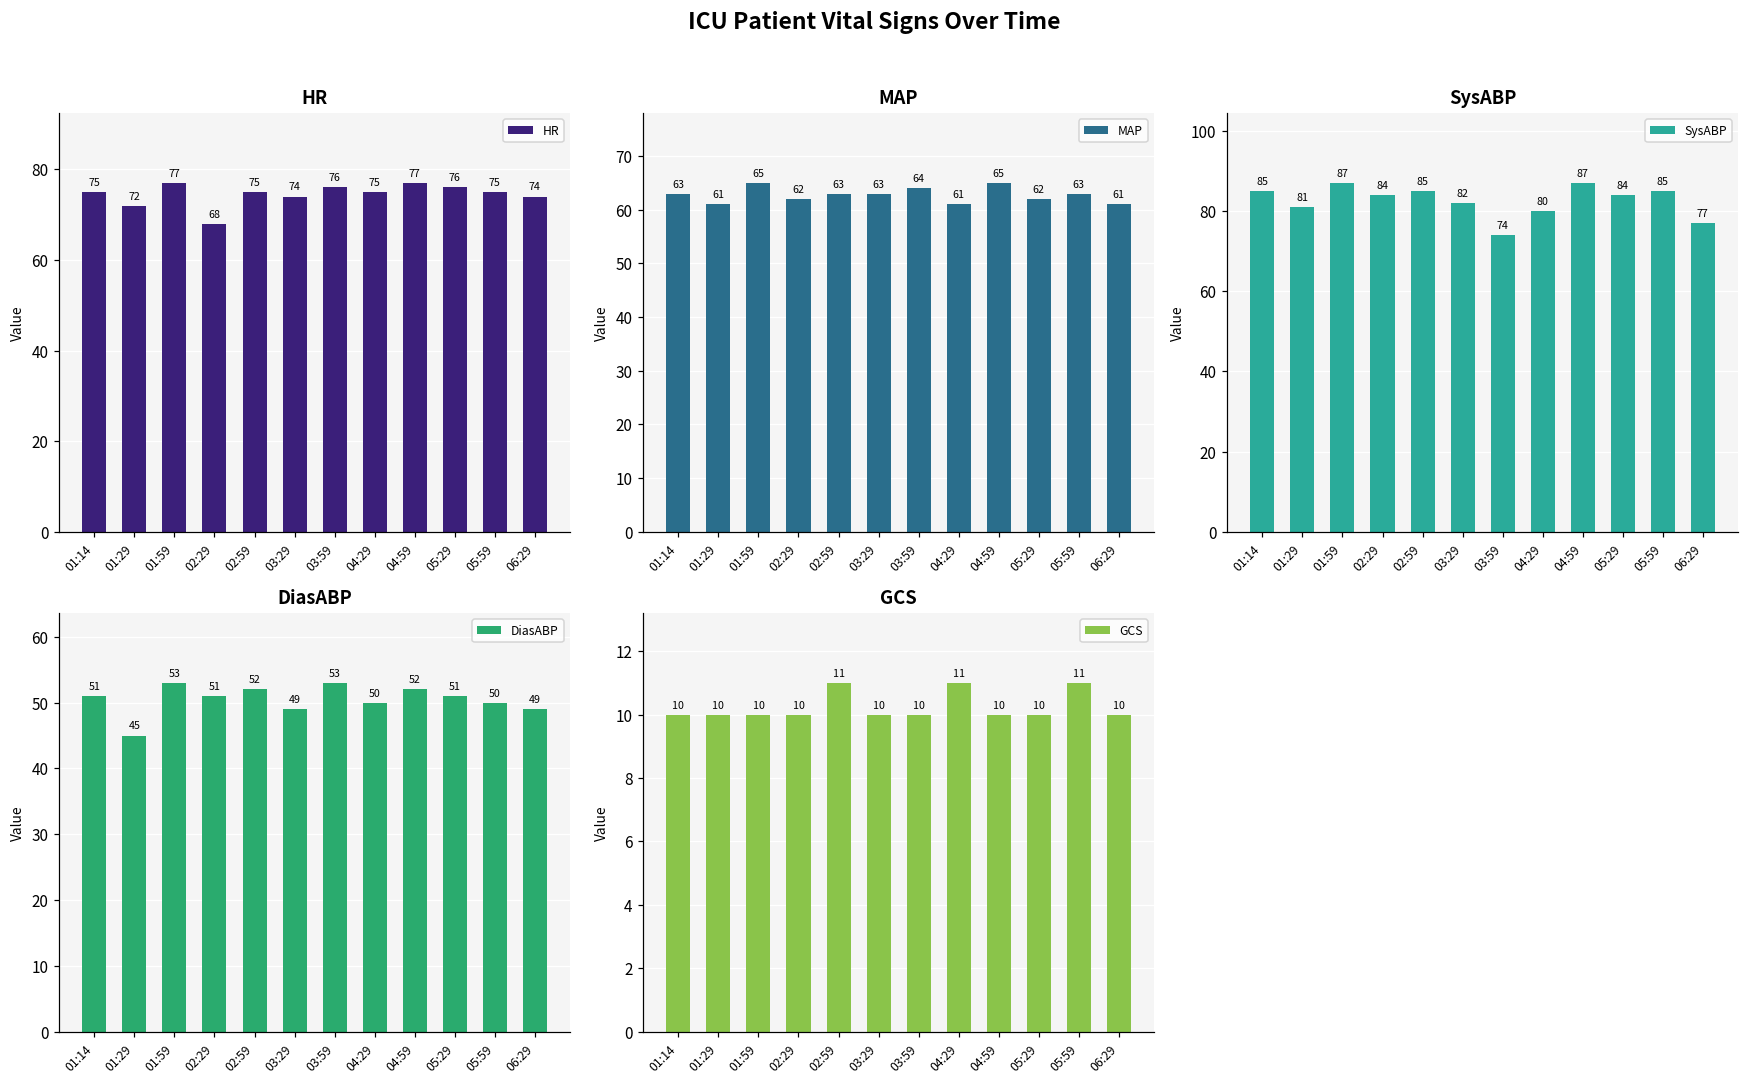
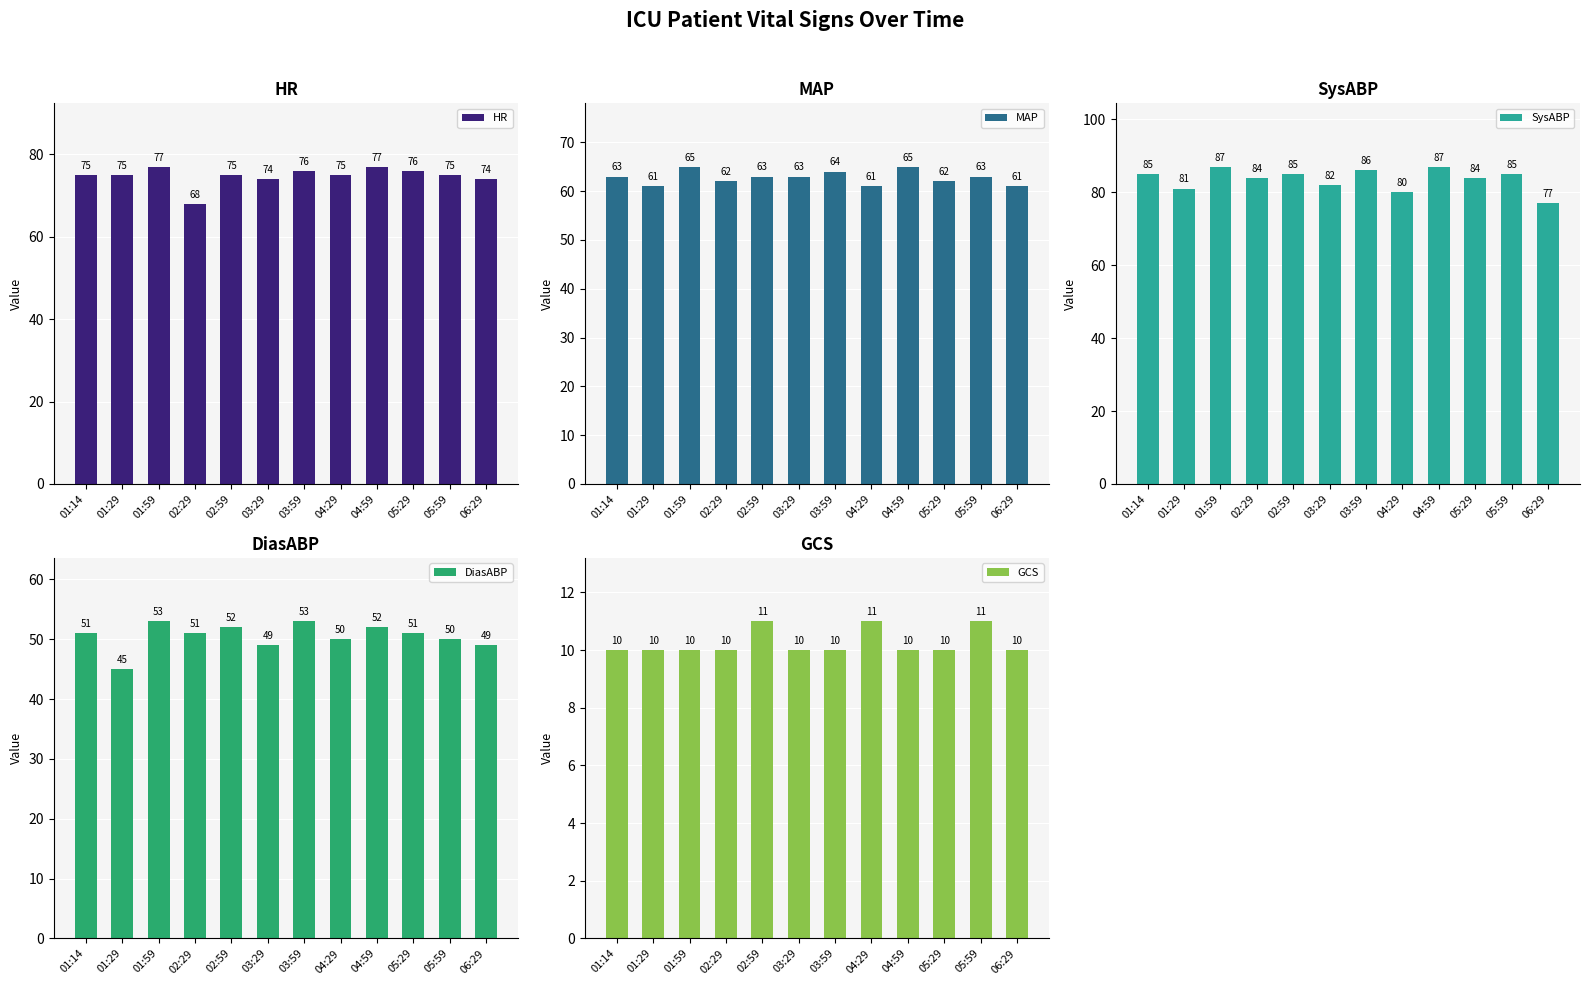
HR, 01:29: 72 -> 75
SysABP, 03:59: 74 -> 86
